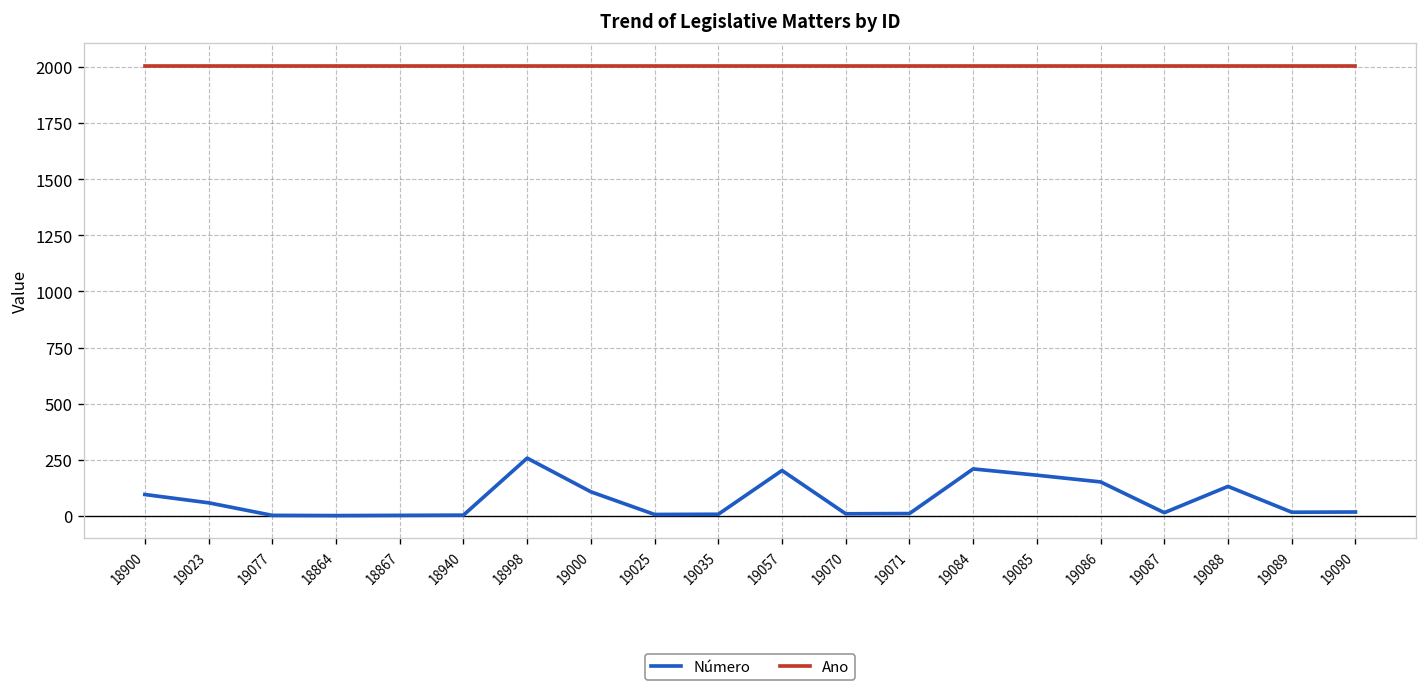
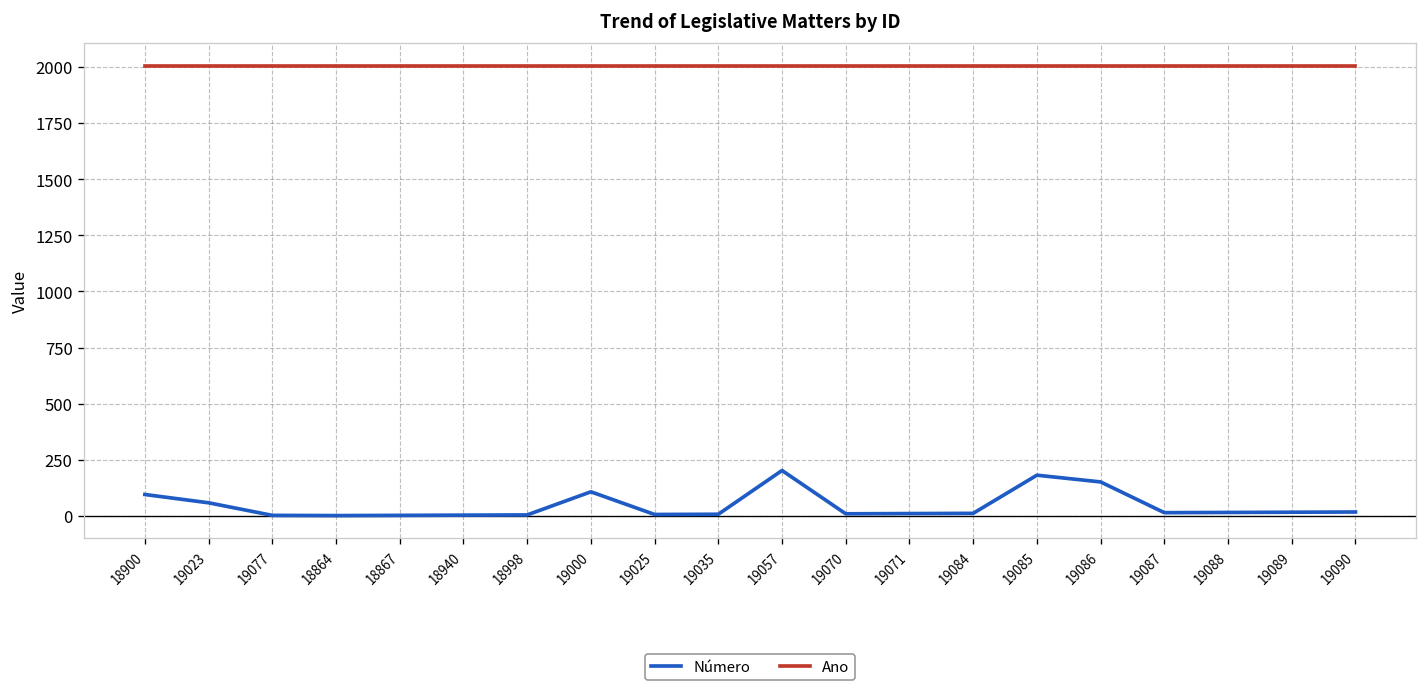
Número, 18998: 260 -> 0
Número, 19084: 210 -> 10
Número, 19088: 130 -> 20
